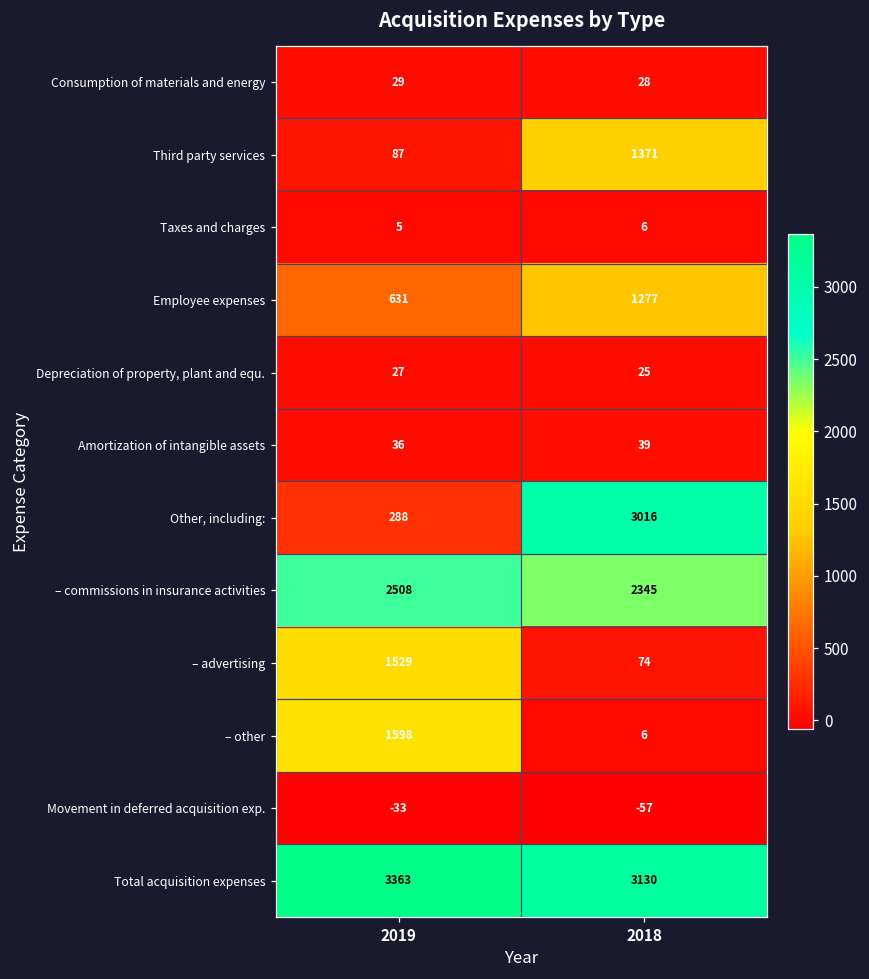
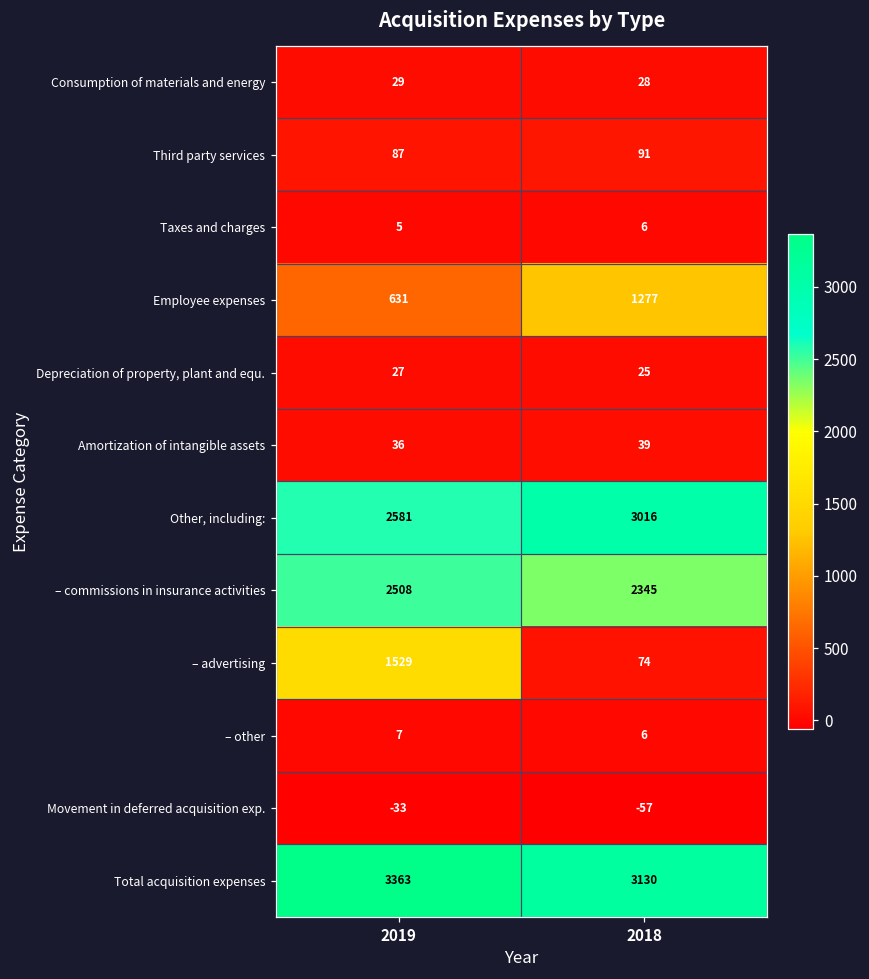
Third party services, 2018: 1371 -> 91
Other, including:, 2019: 288 -> 2581
– other, 2019: 1598 -> 7
